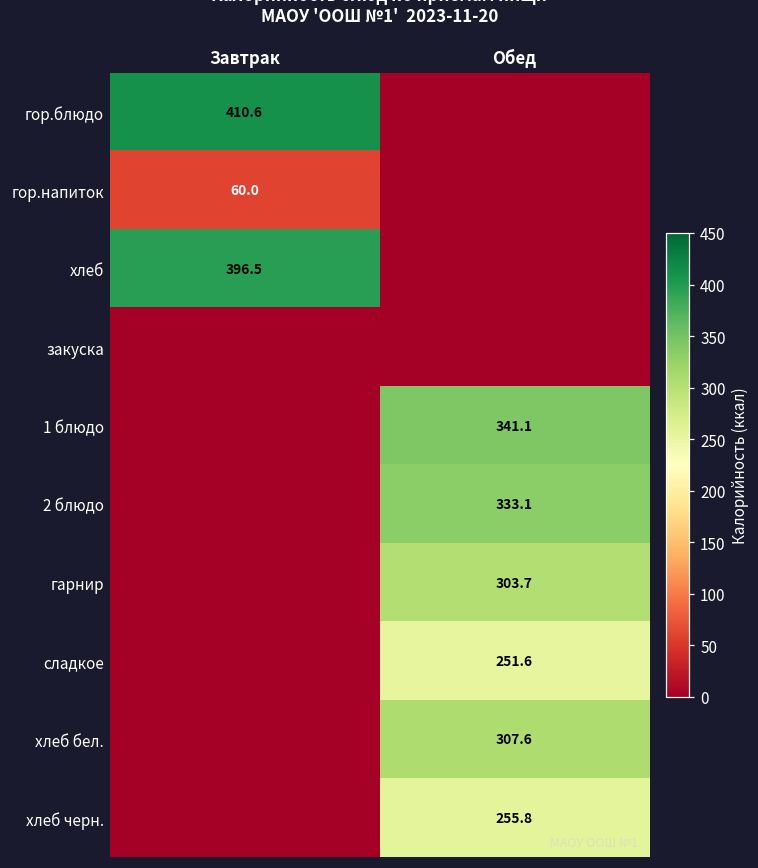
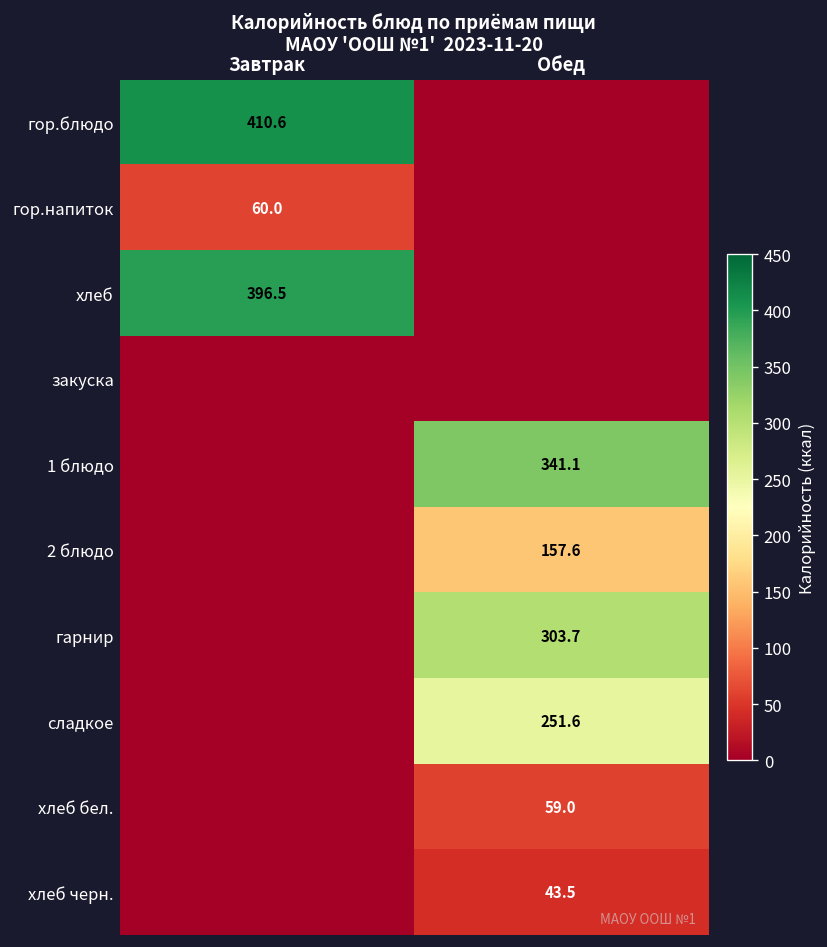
2 блюдо, Обед: 333.1 -> 157.6
хлеб бел., Обед: 307.6 -> 59.0
хлеб черн., Обед: 255.8 -> 43.5
